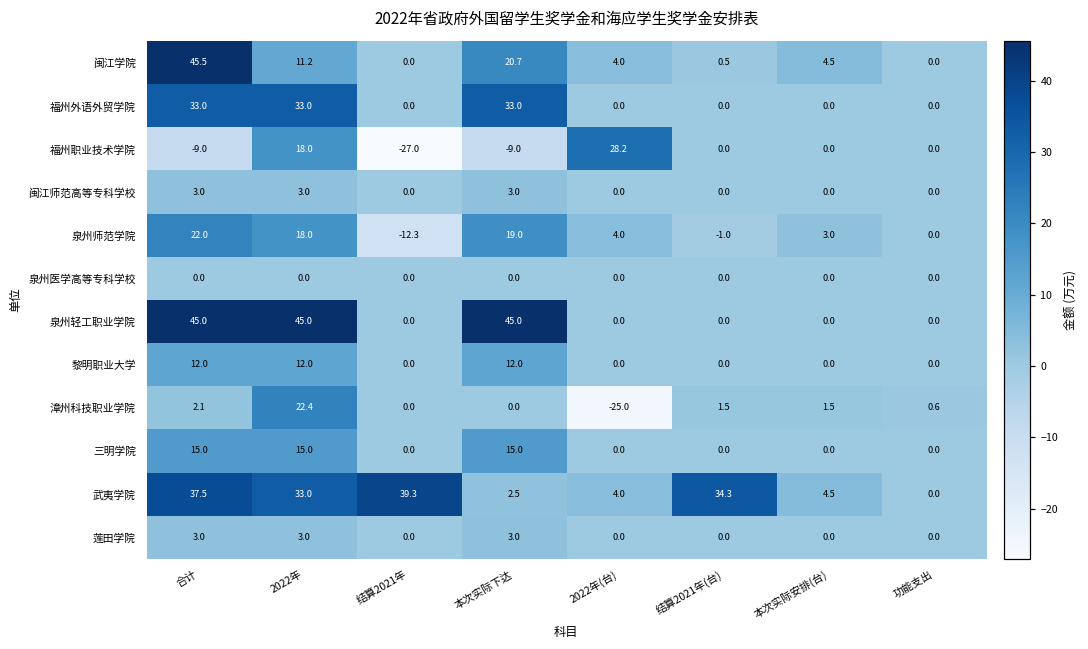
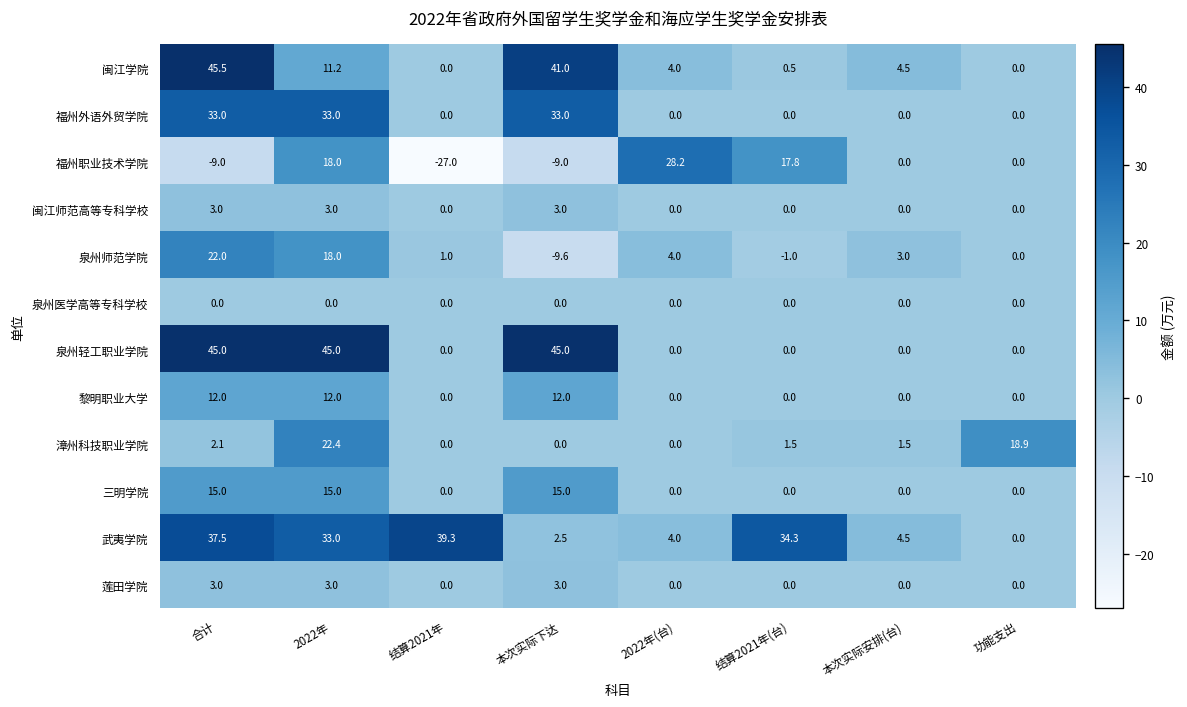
闽江学院, 本次实际下达: 20.7 -> 41.0
福州职业技术学院, 结算2021年(台): 0.0 -> 17.8
泉州师范学院, 结算2021年: -12.3 -> 1.0
泉州师范学院, 本次实际下达: 19.0 -> -9.6
漳州科技职业学院, 2022年(台): -25.0 -> 0.0
漳州科技职业学院, 功能支出: 0.6 -> 18.9
